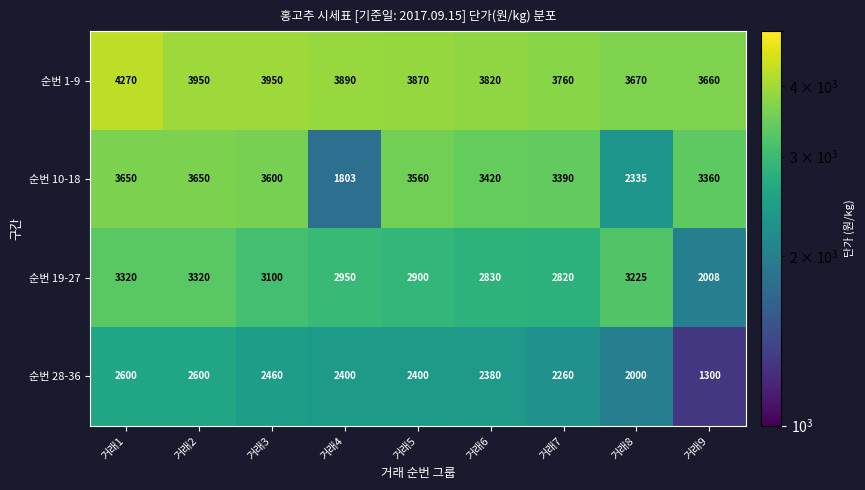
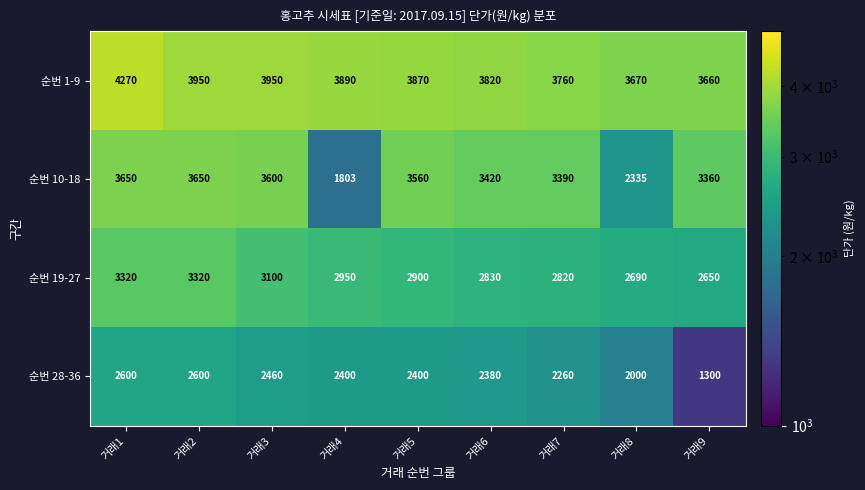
순번 19-27, 거래8: 3225 -> 2690
순번 19-27, 거래9: 2008 -> 2650
